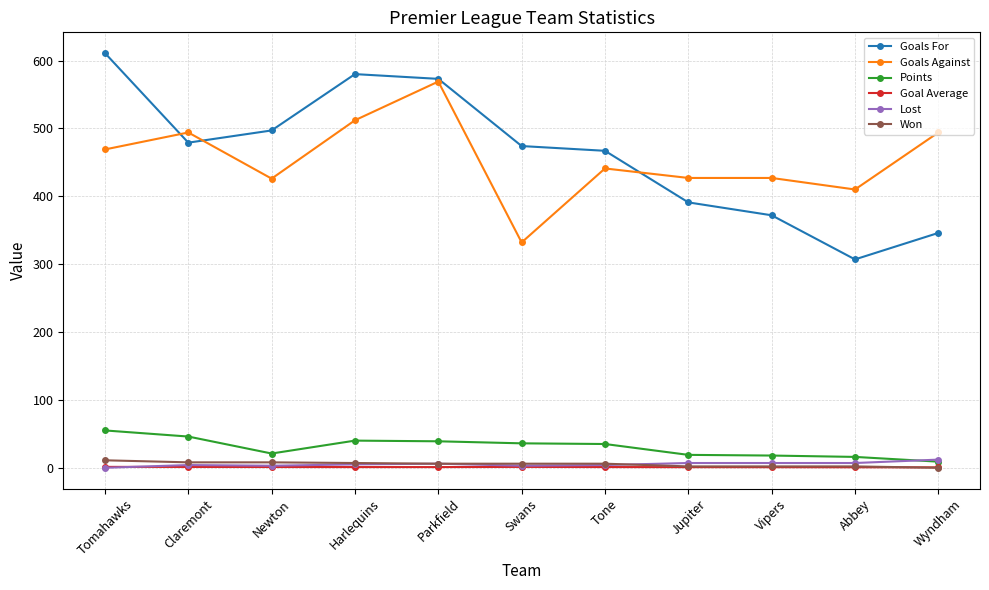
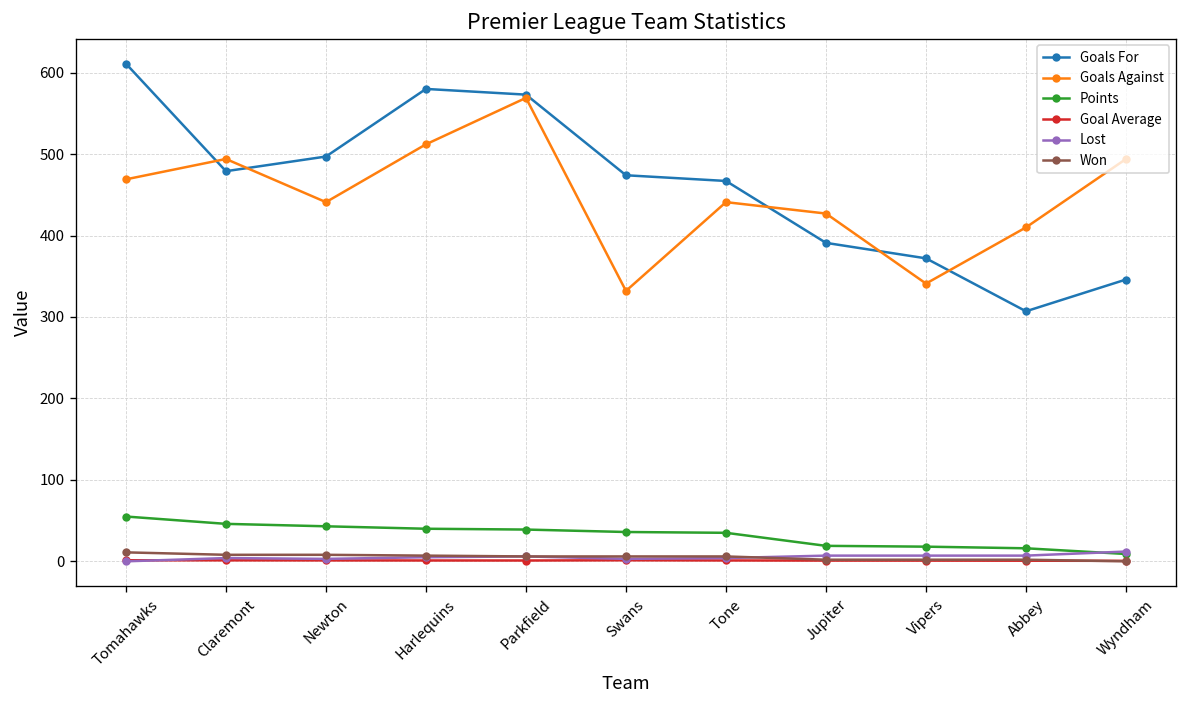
Goals Against, Newton: 430 -> 440
Points, Newton: 20 -> 40
Goals Against, Vipers: 430 -> 340
